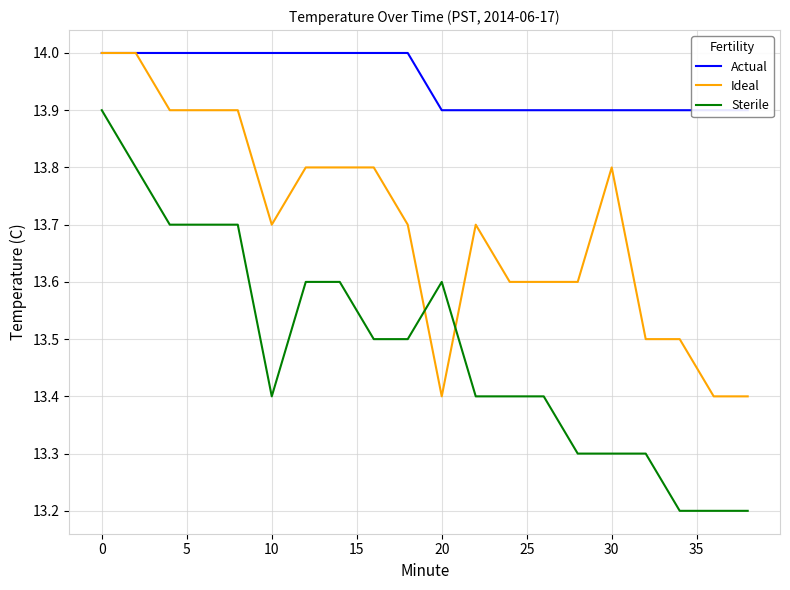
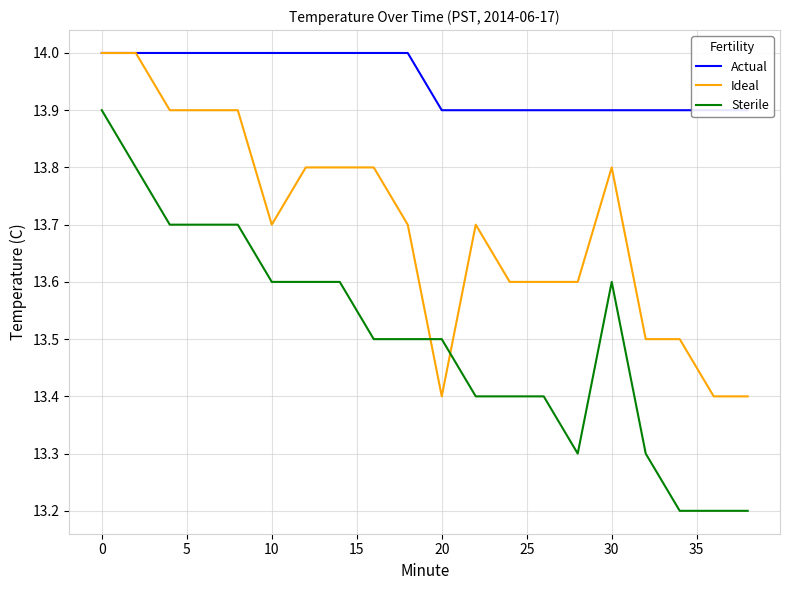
Sterile, 10: 13.4 -> 13.6
Sterile, 20: 13.6 -> 13.5
Sterile, 30: 13.3 -> 13.6
